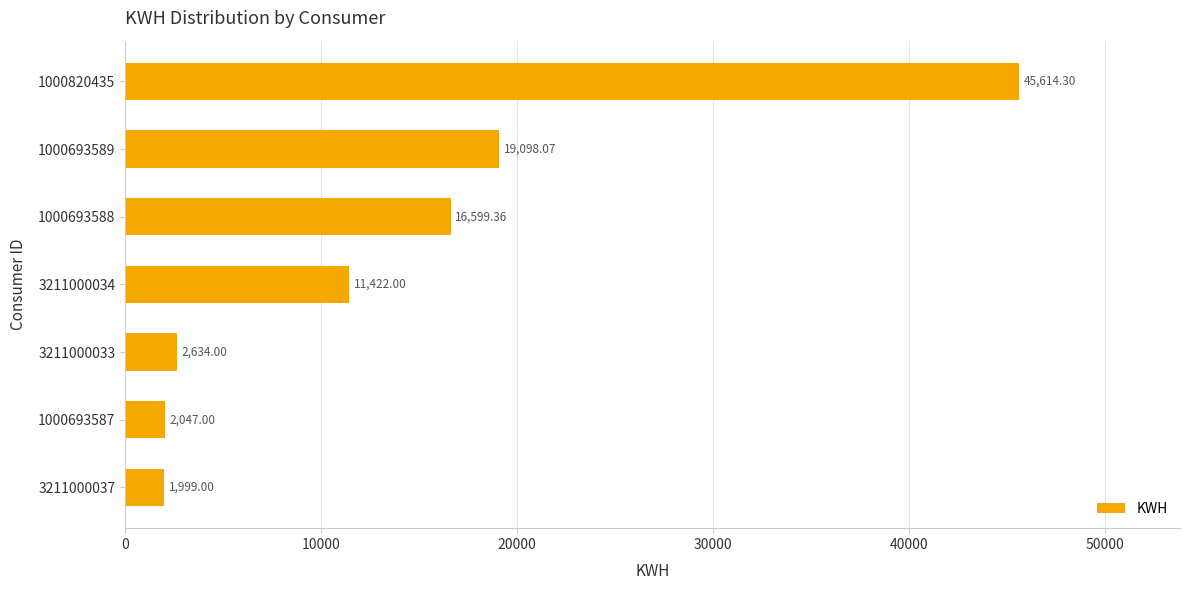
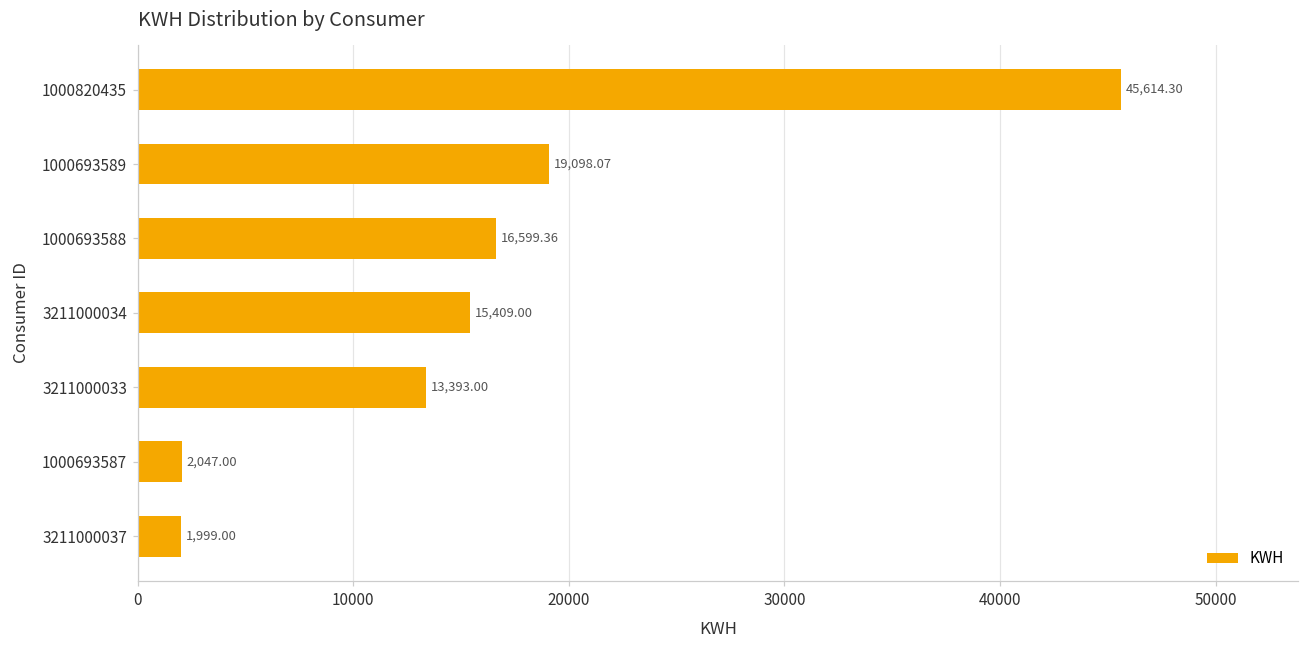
3211000034: 11,422.00 -> 15,409.00
3211000033: 2,634.00 -> 13,393.00
